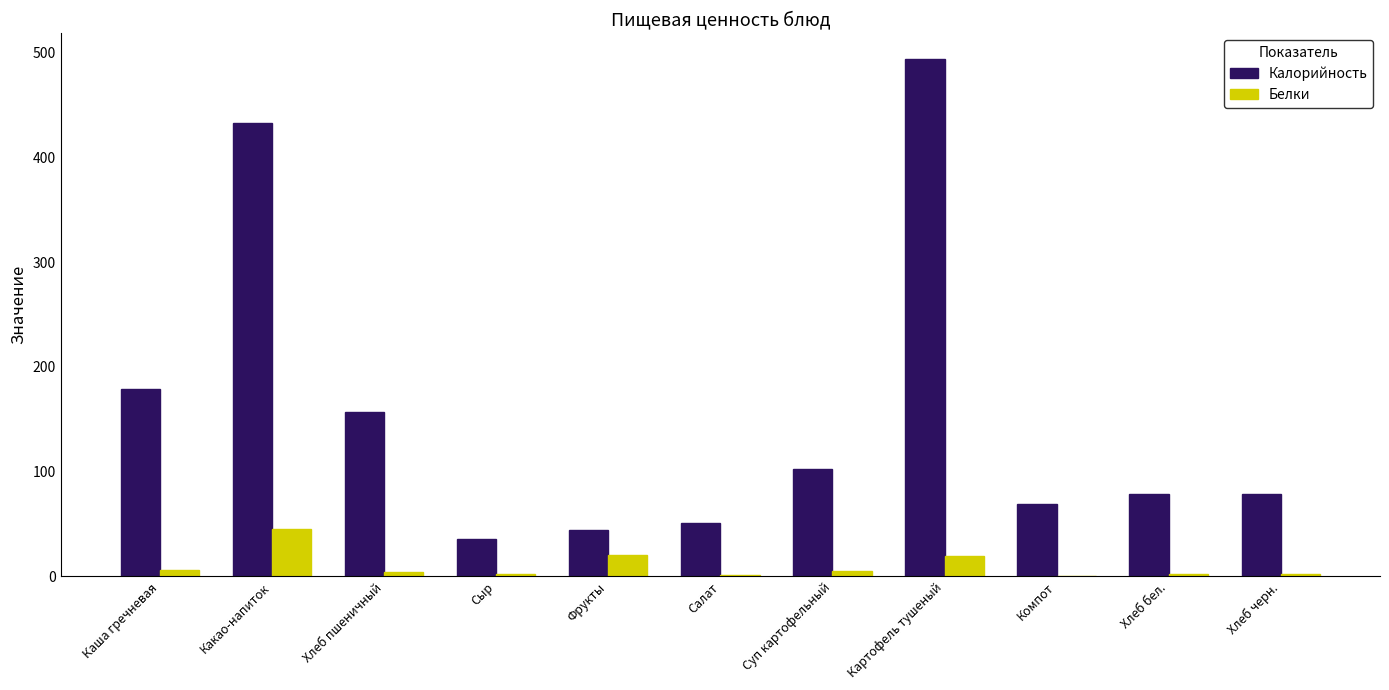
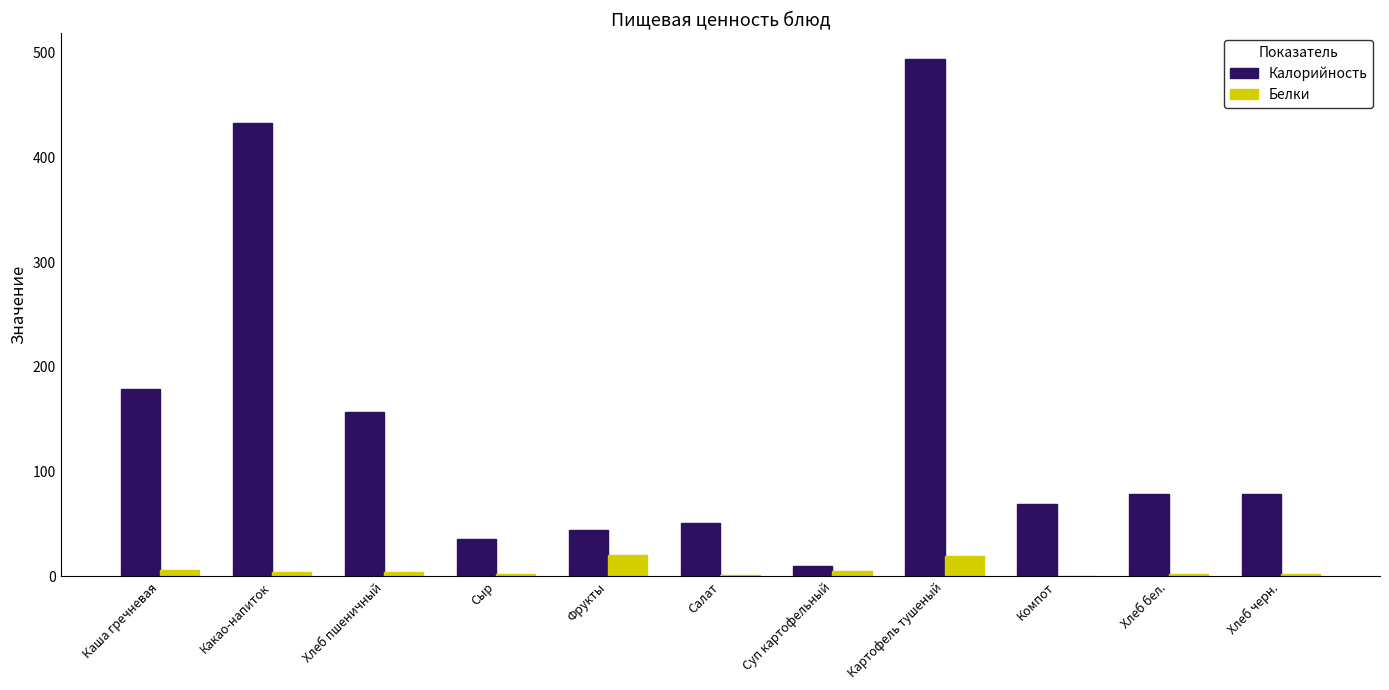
Белки, Какао-напиток: 45 -> 4
Калорийность, Суп картофельный: 103 -> 10
